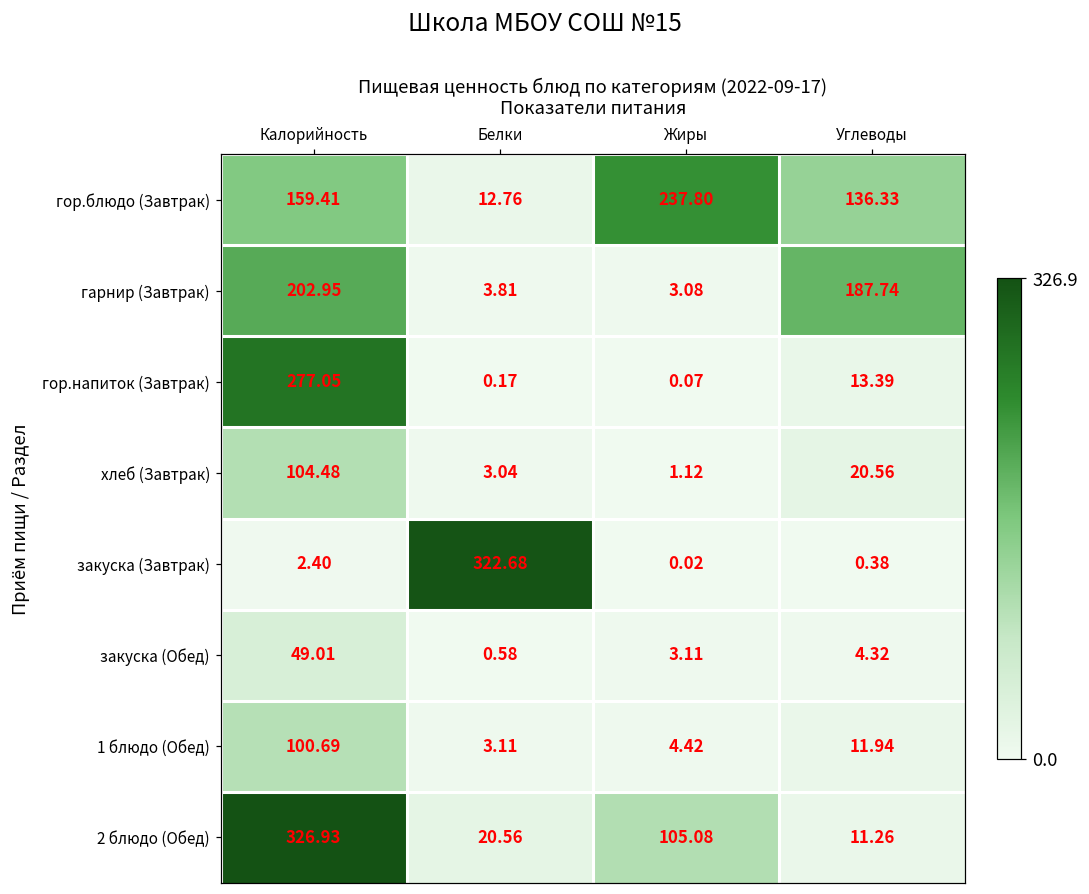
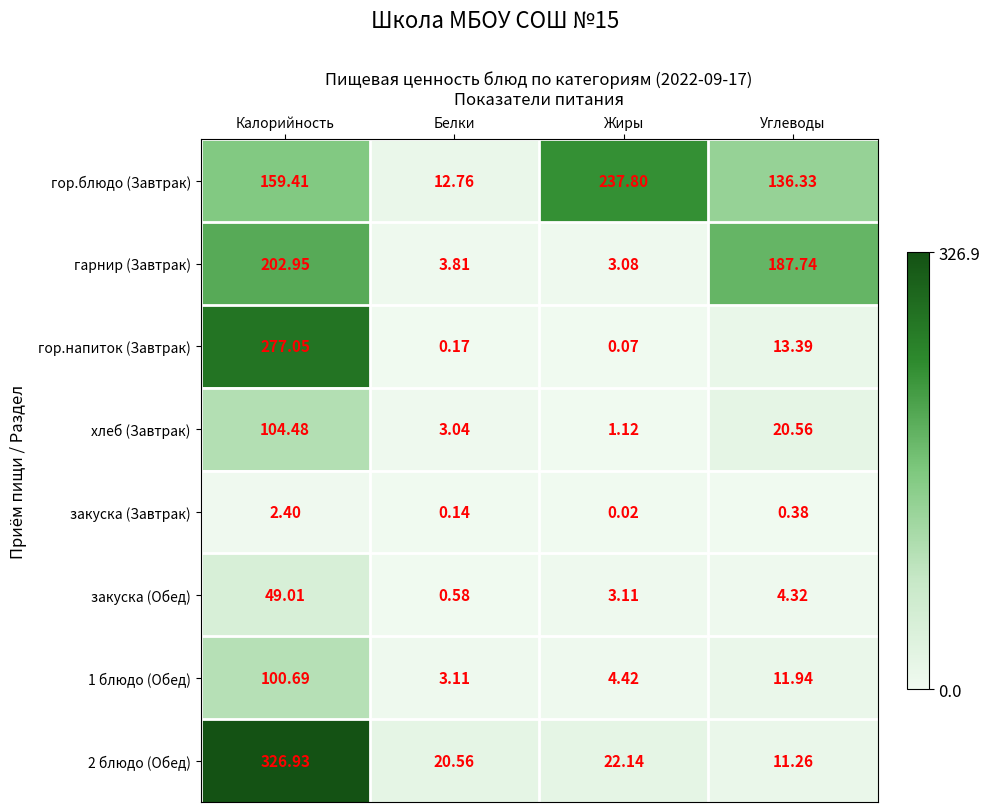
закуска (Завтрак), Белки: 322.68 -> 0.14
2 блюдо (Обед), Жиры: 105.08 -> 22.14
